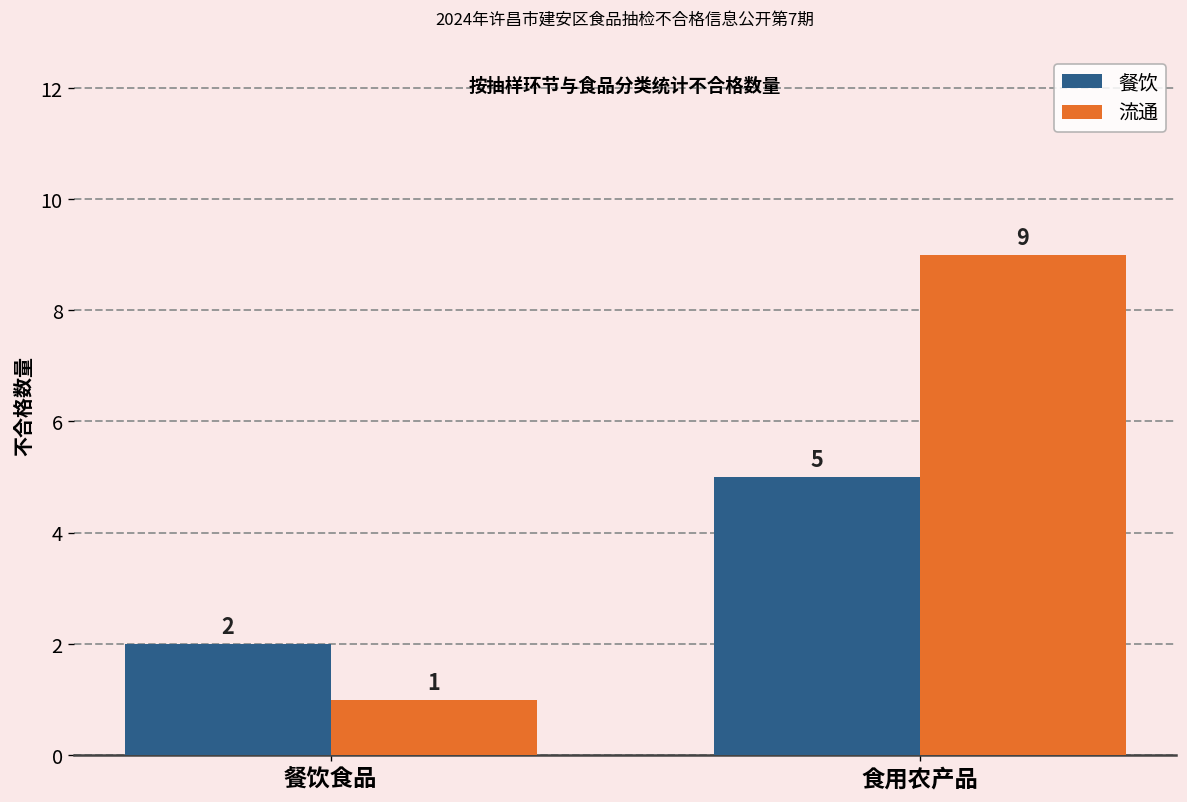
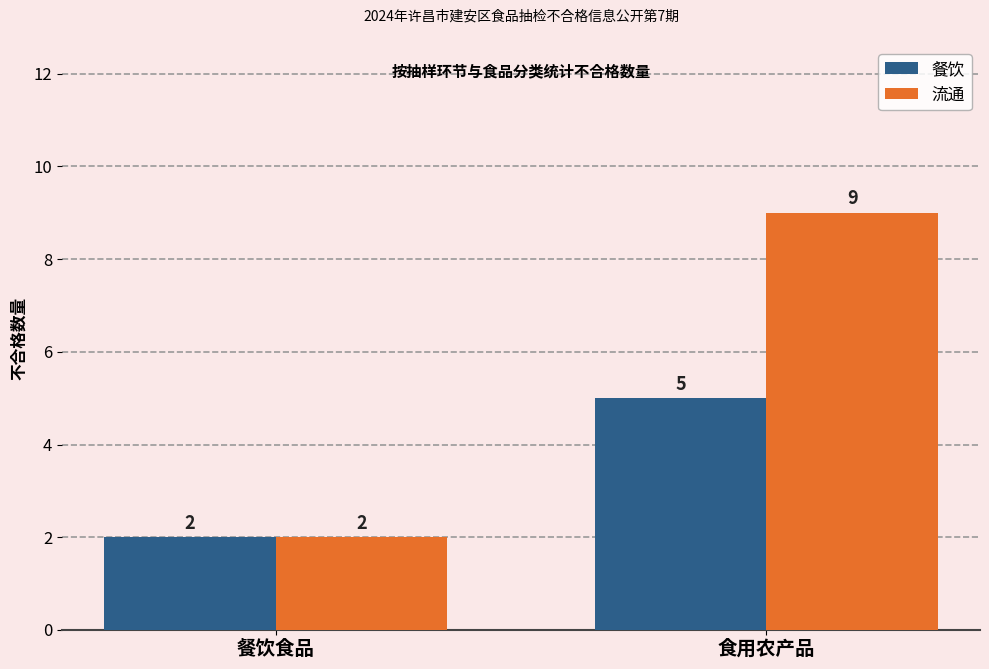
流通, 餐饮食品: 1 -> 2
